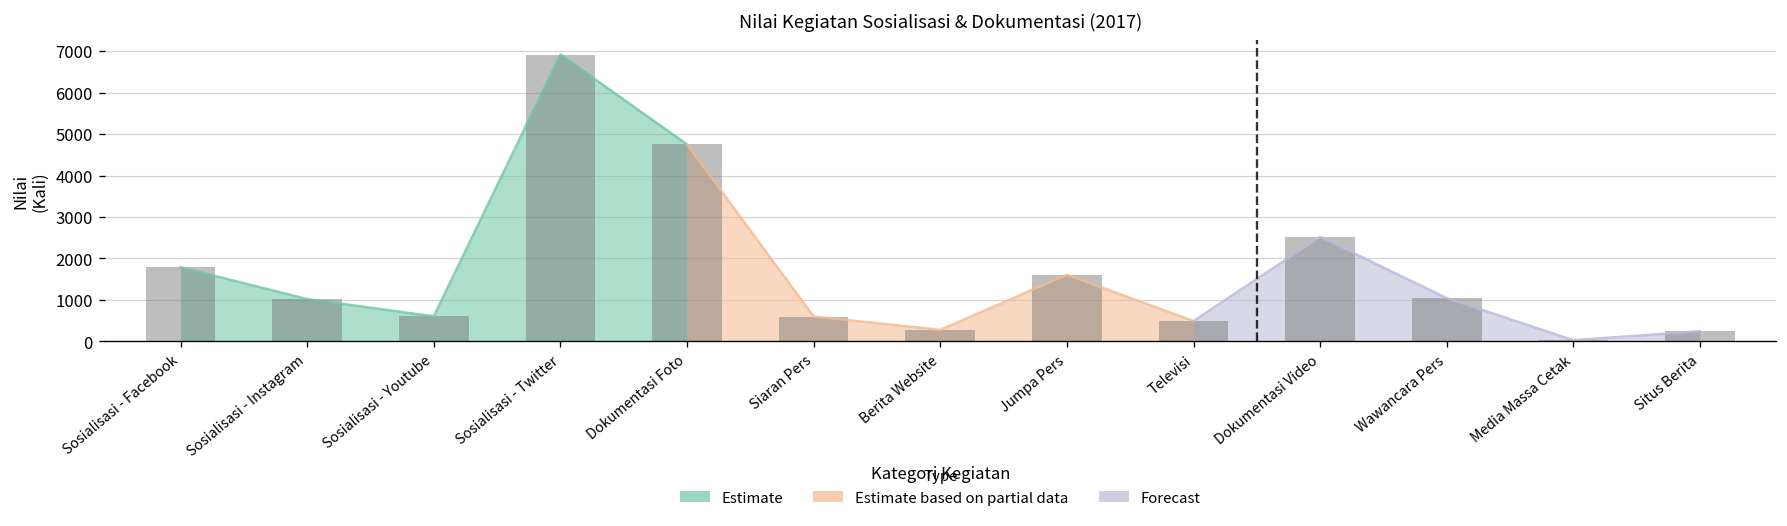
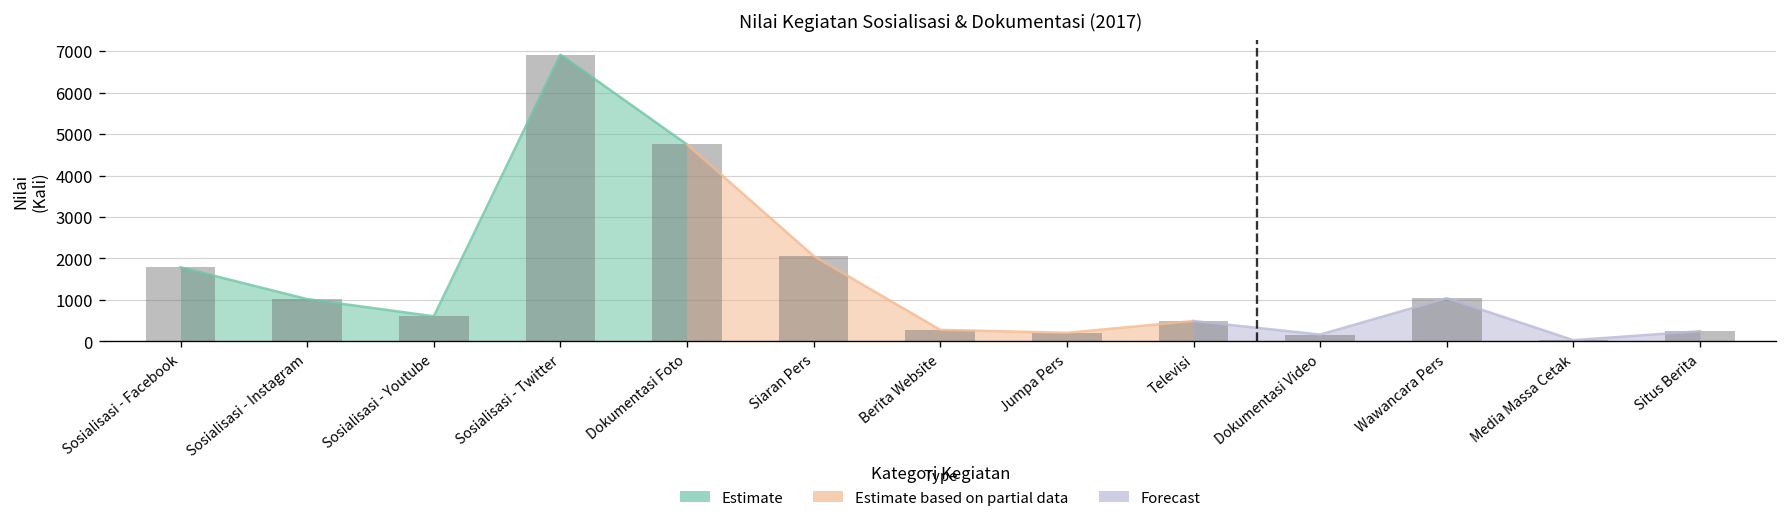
Estimate based on partial data, Siaran Pers: 600 -> 2100
Estimate based on partial data, Jumpa Pers: 1600 -> 200
Forecast, Dokumentasi Video: 2500 -> 200
